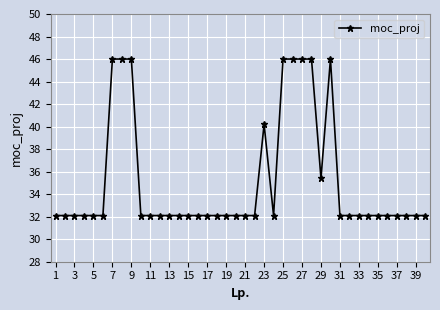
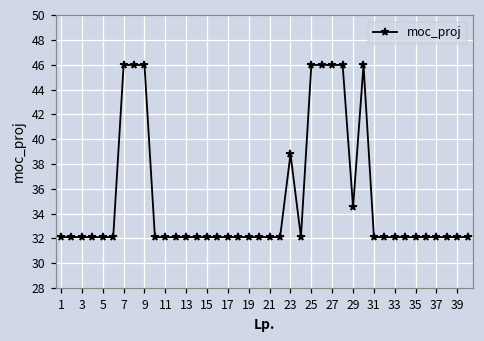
23: 40.2 -> 38.8
29: 35.4 -> 34.5
